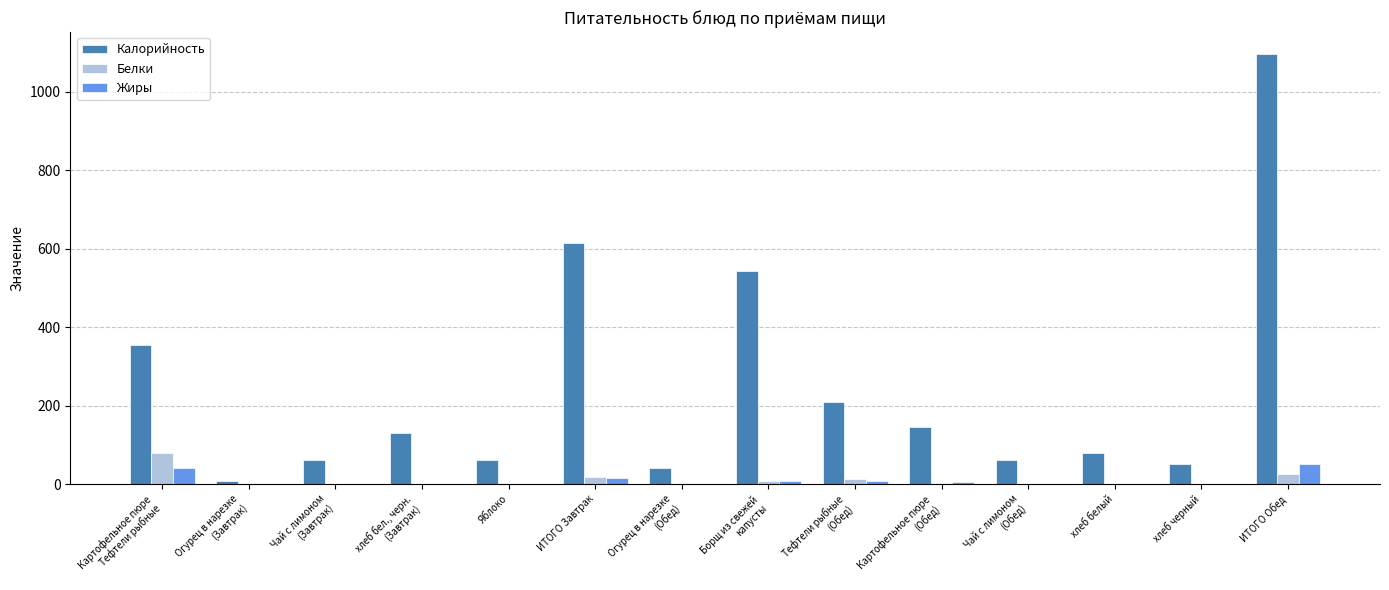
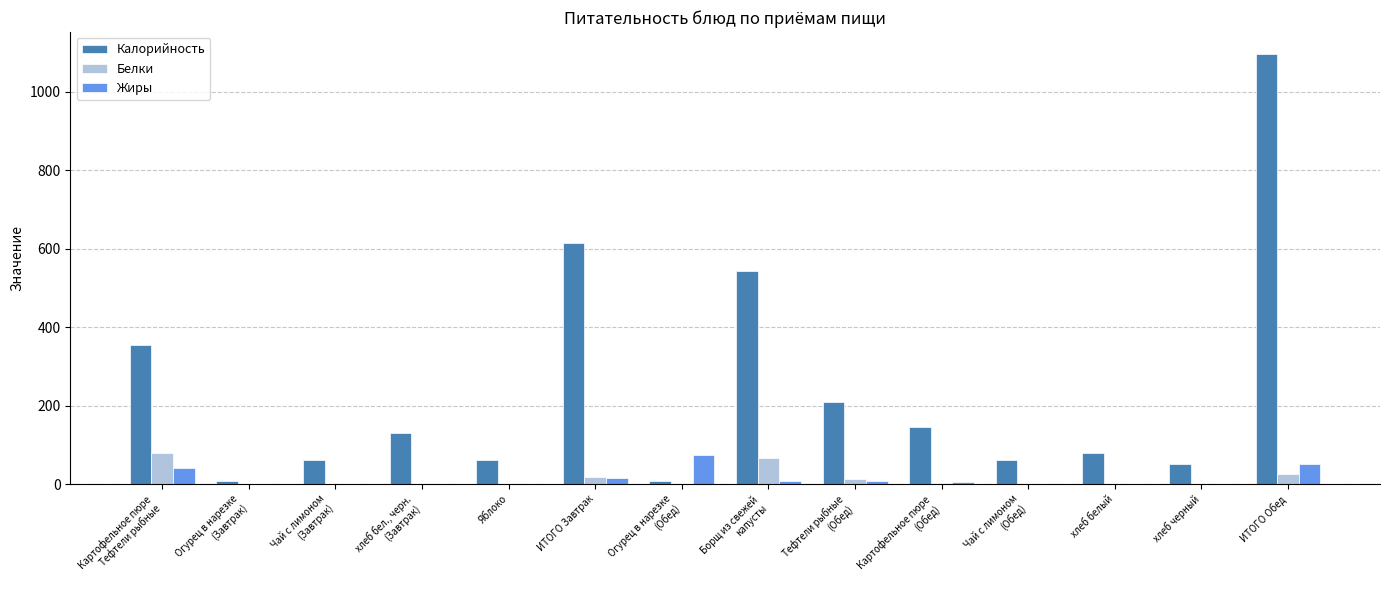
Калорийность, Огурец в нарезке (Обед): 40 -> 10
Жиры, Огурец в нарезке (Обед): 0 -> 70
Белки, Борщ из свежей капусты: 10 -> 70
